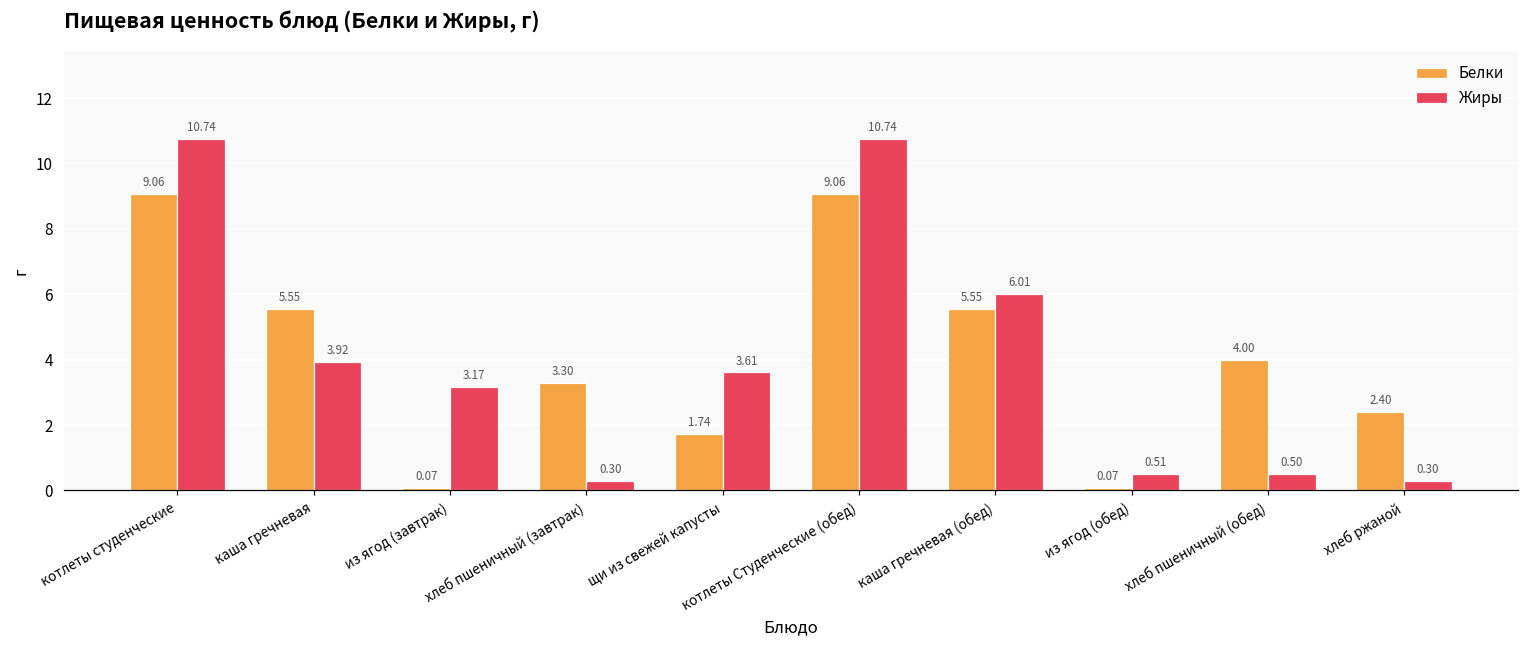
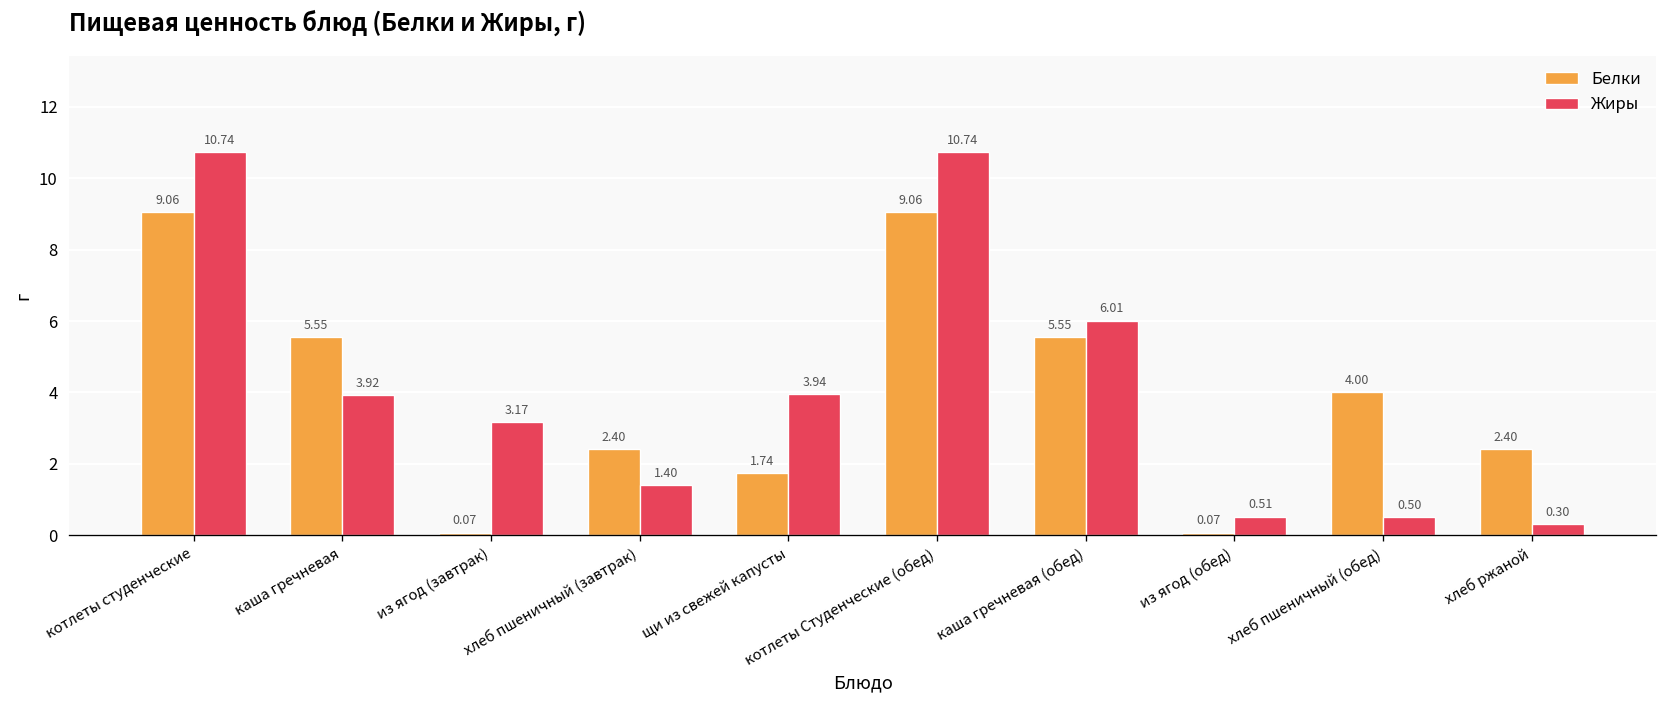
Белки, хлеб пшеничный (завтрак): 3.30 -> 2.40
Жиры, хлеб пшеничный (завтрак): 0.30 -> 1.40
Жиры, щи из свежей капусты: 3.61 -> 3.94
